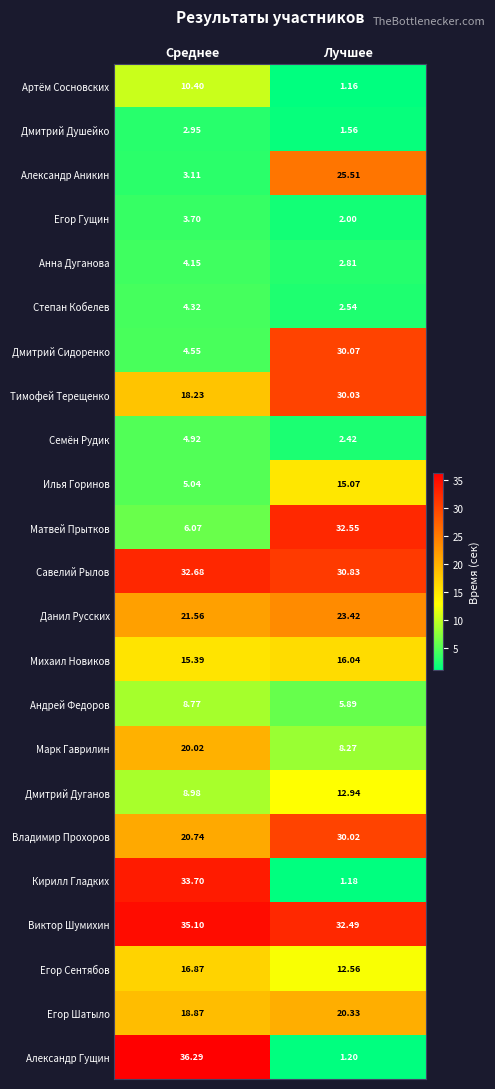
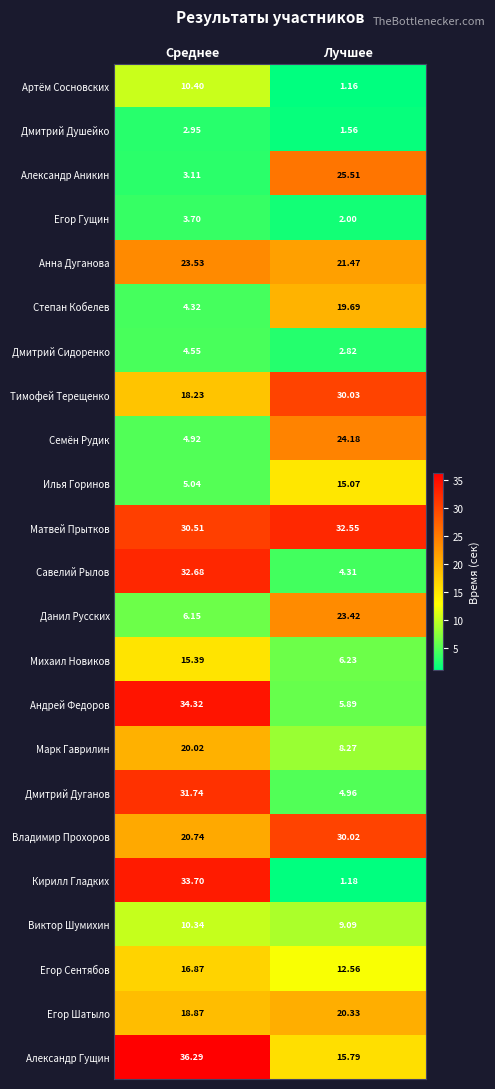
Анна Дуганова, Среднее: 4.15 -> 23.53
Анна Дуганова, Лучшее: 2.81 -> 21.47
Степан Кобелев, Лучшее: 2.54 -> 19.69
Дмитрий Сидоренко, Лучшее: 30.07 -> 2.82
Семён Рудик, Лучшее: 2.42 -> 24.18
Матвей Прытков, Среднее: 6.07 -> 30.51
Савелий Рылов, Лучшее: 30.83 -> 4.31
Данил Русских, Среднее: 21.56 -> 6.15
Михаил Новиков, Лучшее: 16.04 -> 6.23
Андрей Федоров, Среднее: 8.77 -> 34.32
Дмитрий Дуганов, Среднее: 8.98 -> 31.74
Дмитрий Дуганов, Лучшее: 12.94 -> 4.96
Виктор Шумихин, Среднее: 35.10 -> 10.34
Виктор Шумихин, Лучшее: 32.49 -> 9.09
Александр Гущин, Лучшее: 1.20 -> 15.79
